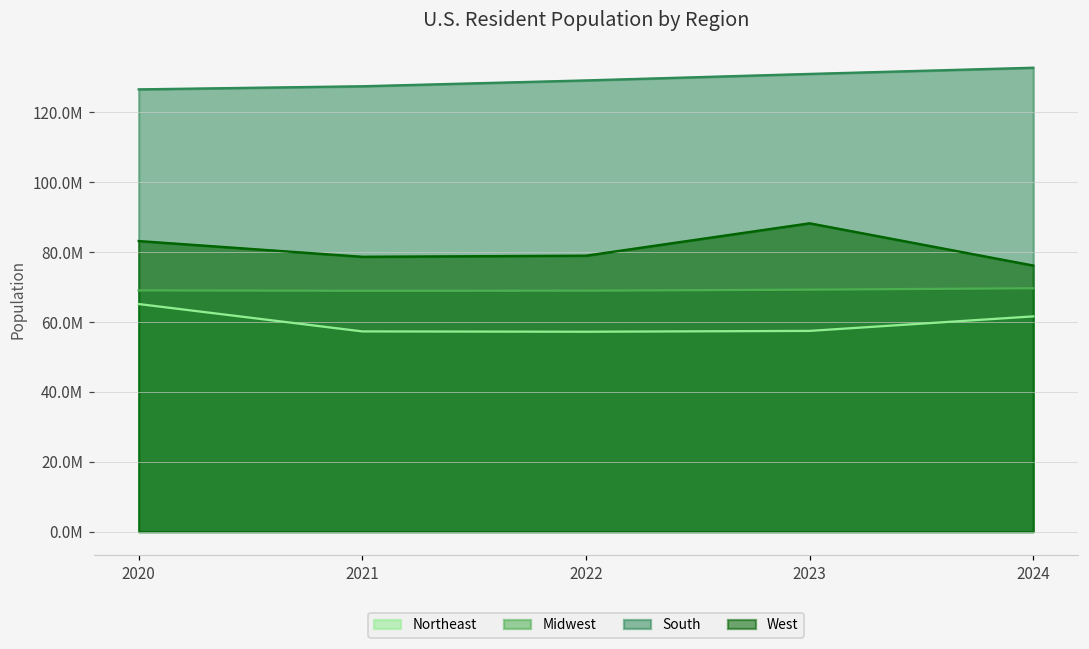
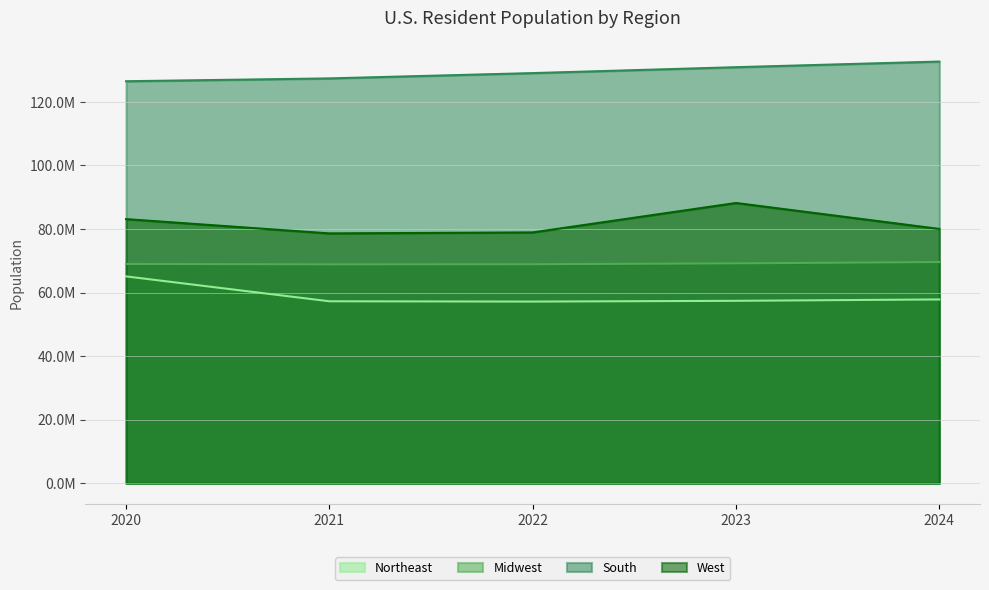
Northeast, 2024: 62000000 -> 58000000
West, 2024: 76000000 -> 80000000
